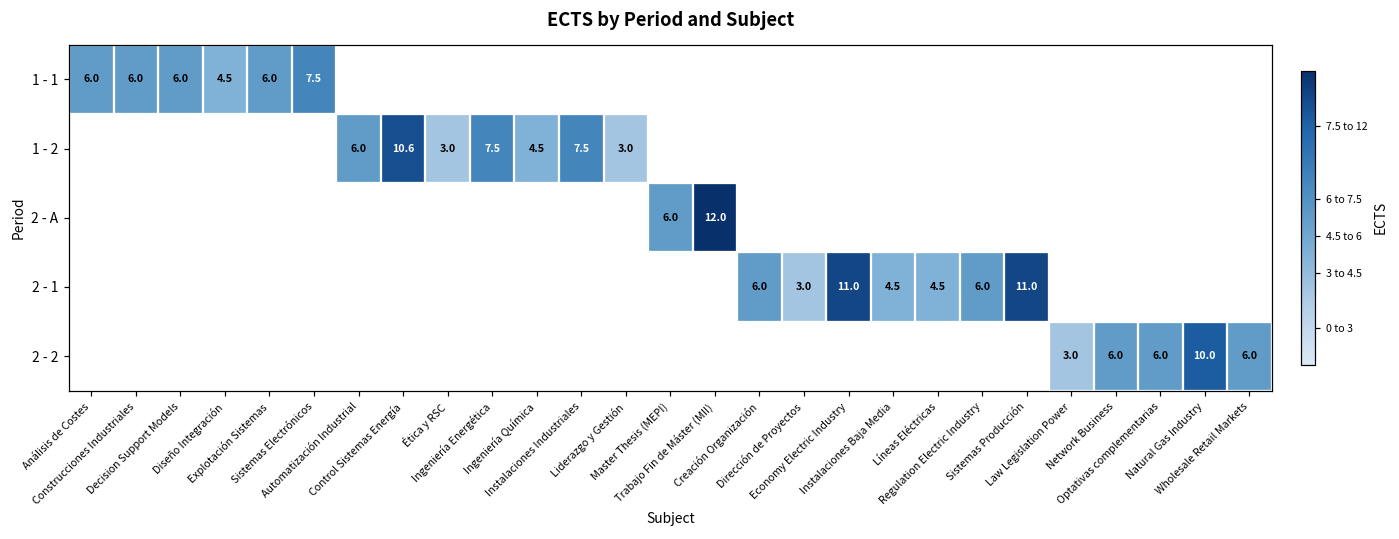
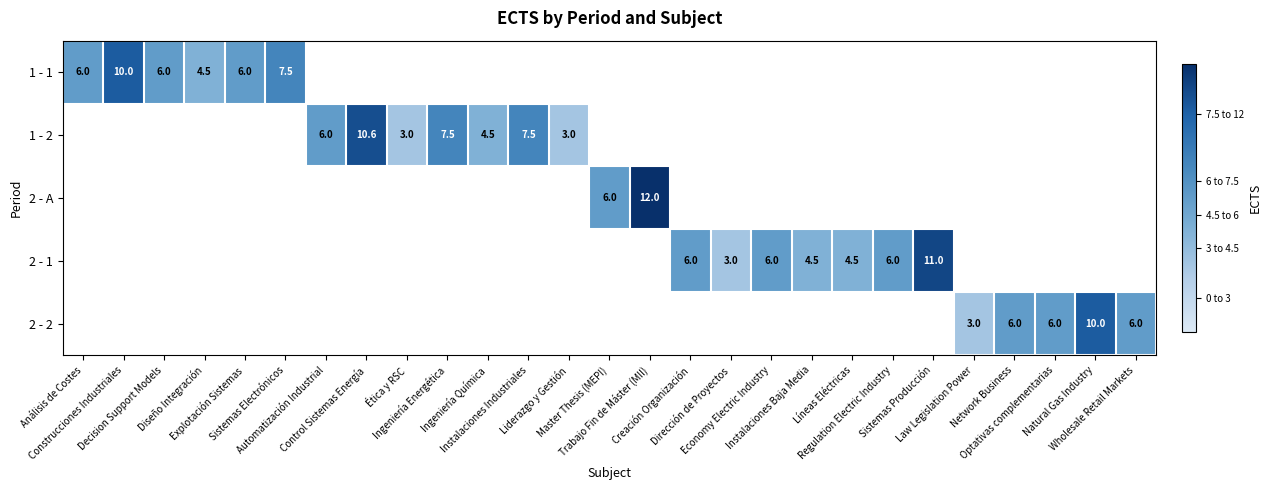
1 - 1, Construcciones Industriales: 6.0 -> 10.0
2 - 1, Economy Electric Industry: 11.0 -> 6.0
